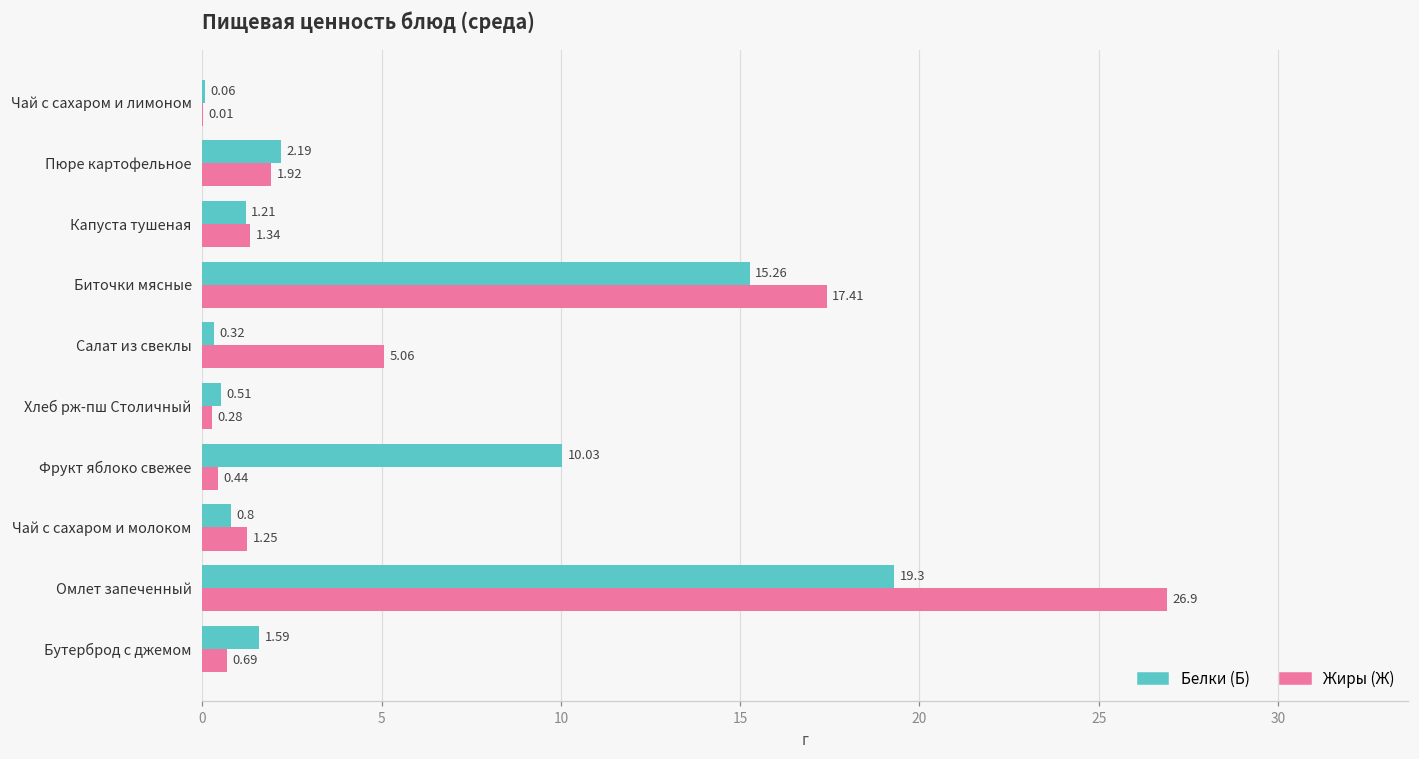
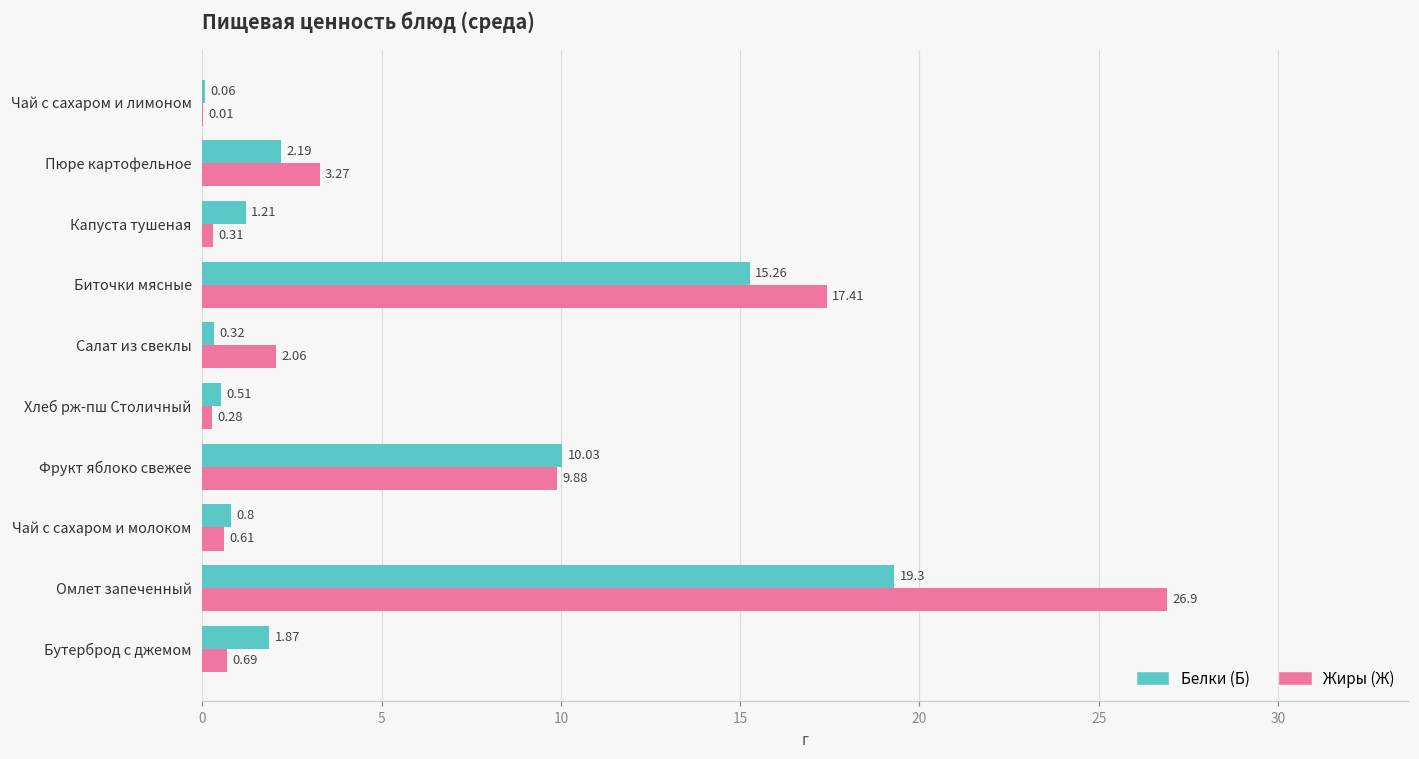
Жиры (Ж), Пюре картофельное: 1.92 -> 3.27
Жиры (Ж), Капуста тушеная: 1.34 -> 0.31
Жиры (Ж), Салат из свеклы: 5.06 -> 2.06
Жиры (Ж), Фрукт яблоко свежее: 0.44 -> 9.88
Жиры (Ж), Чай с сахаром и молоком: 1.25 -> 0.61
Белки (Б), Бутерброд с джемом: 1.59 -> 1.87
